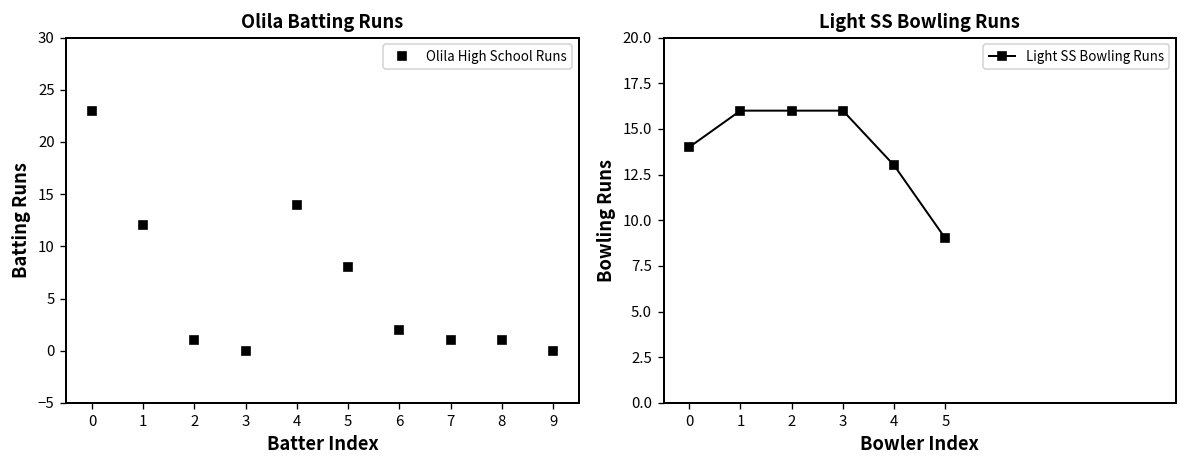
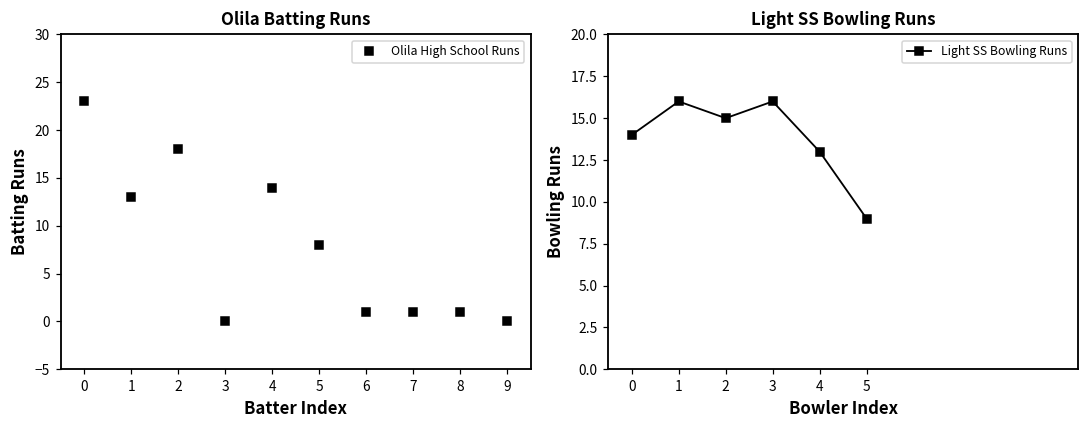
Olila Batting Runs, 1: 12 -> 13
Olila Batting Runs, 2: 1 -> 18
Olila Batting Runs, 6: 2 -> 1
Light SS Bowling Runs, 2: 16 -> 15
